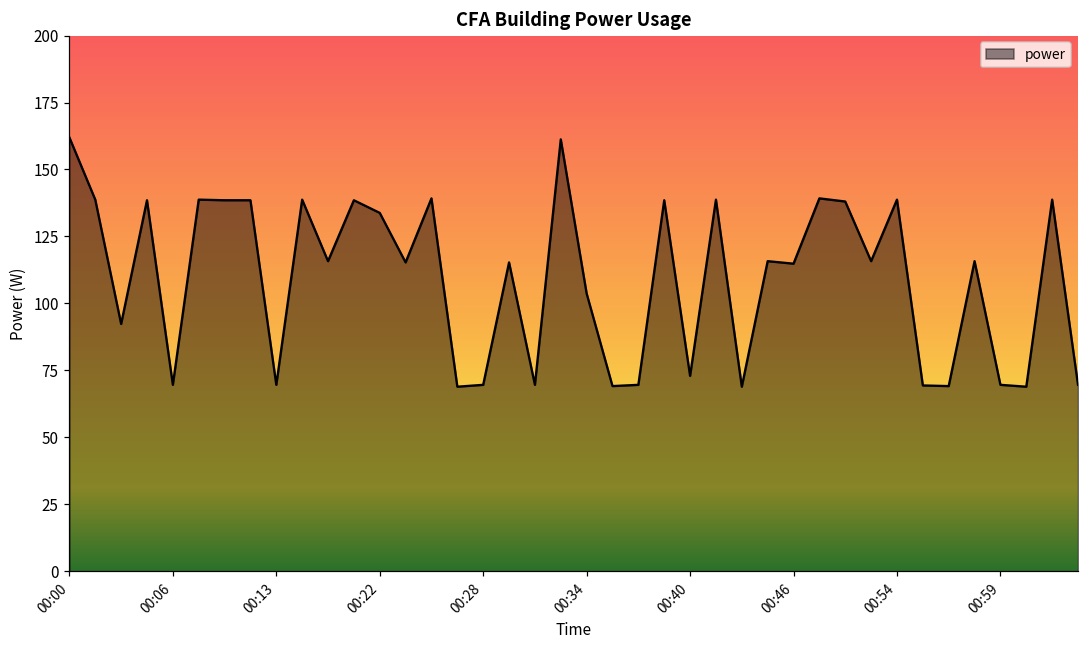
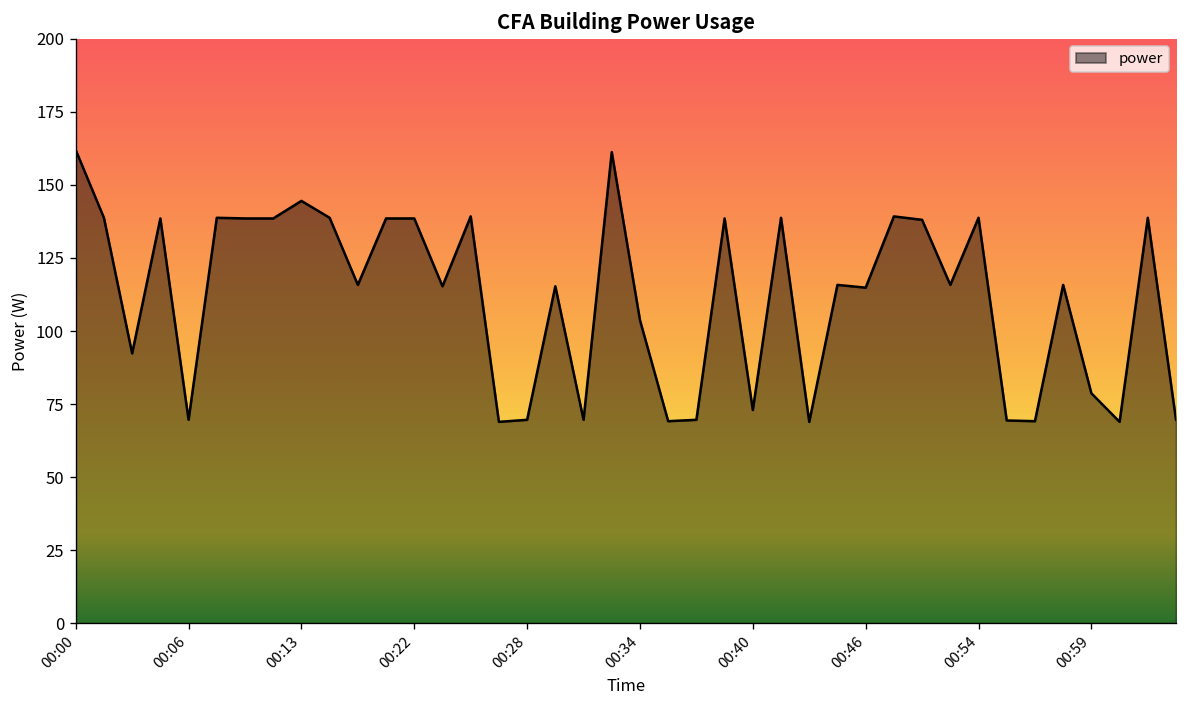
00:13: 70 -> 145
00:22: 134 -> 139
00:59: 70 -> 79
